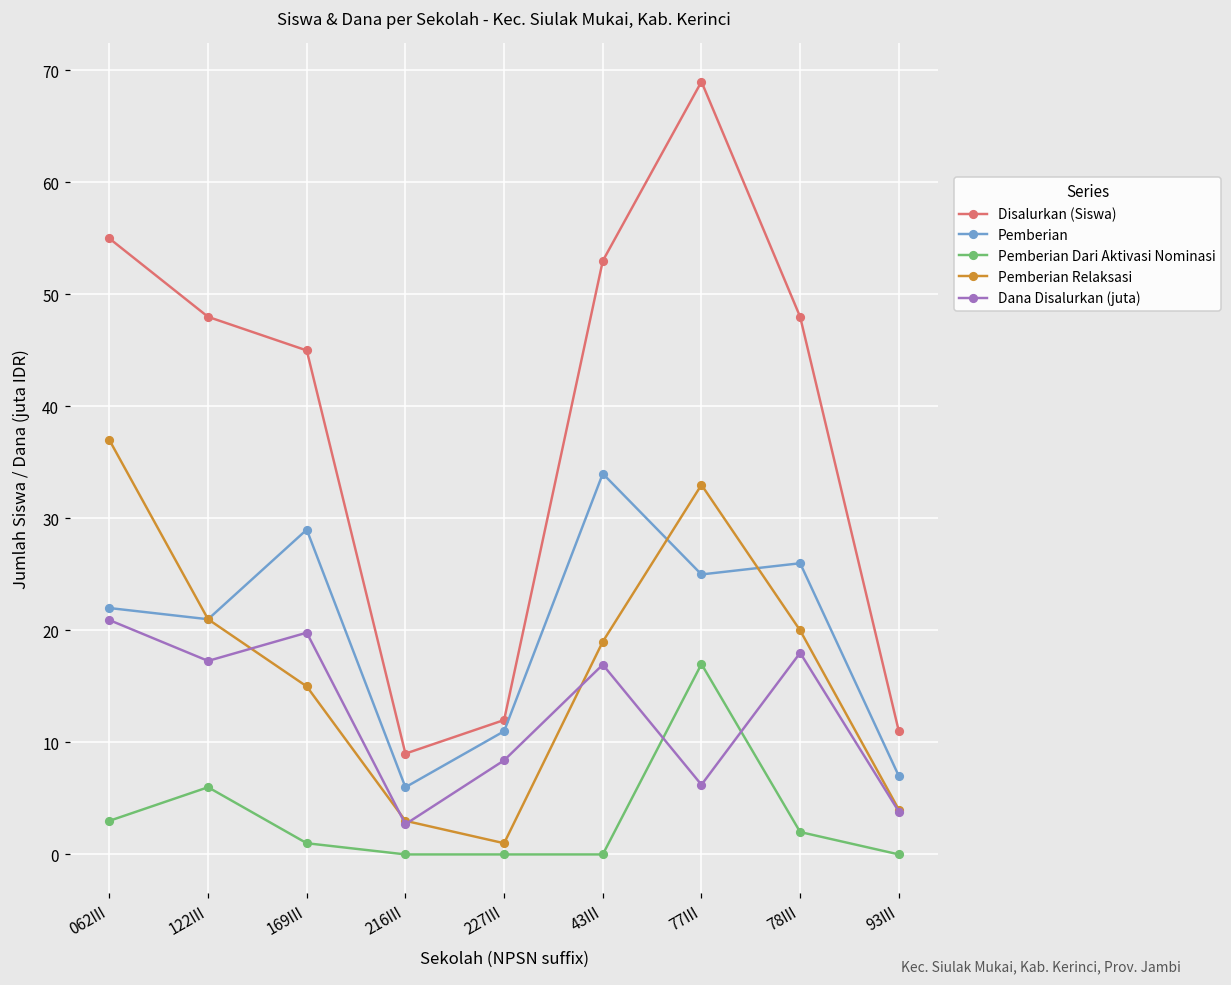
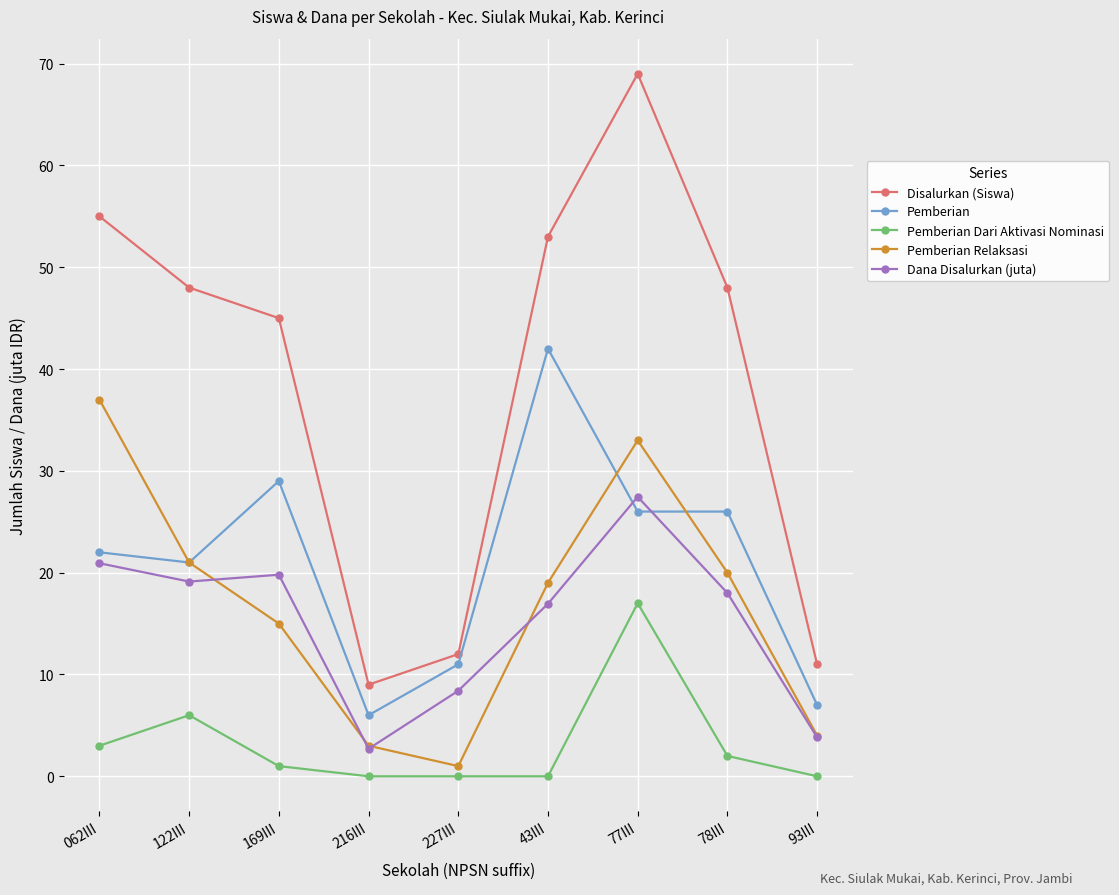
Dana Disalurkan (juta), 122III: 17.3 -> 19.1
Pemberian, 43III: 34 -> 42
Pemberian, 77III: 25 -> 26
Dana Disalurkan (juta), 77III: 6.2 -> 27.5
